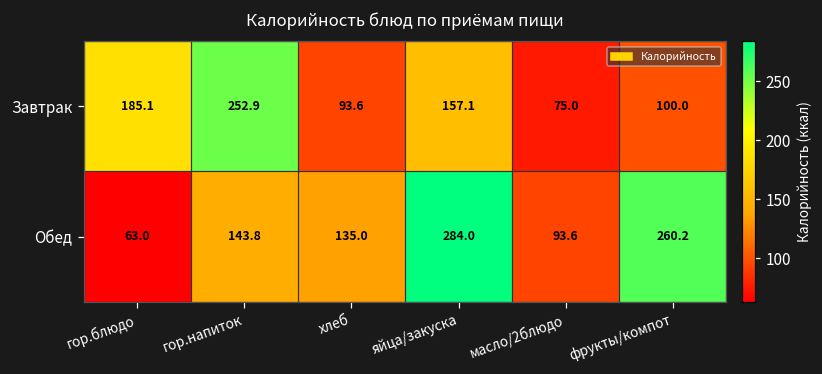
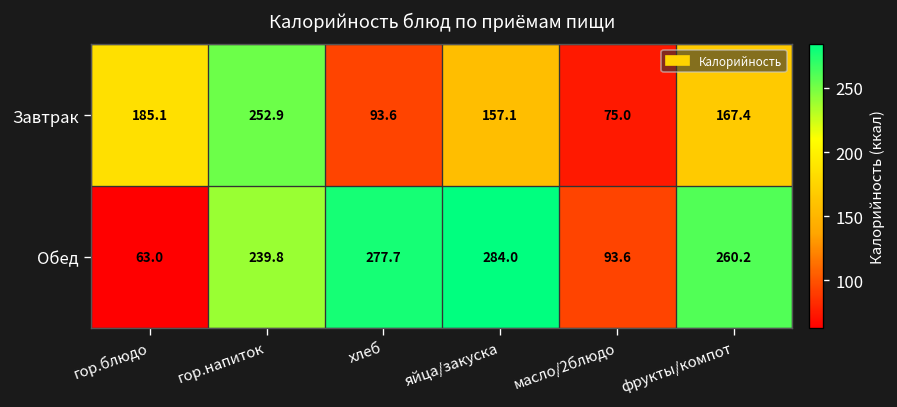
Завтрак, фрукты/компот: 100.0 -> 167.4
Обед, гор.напиток: 143.8 -> 239.8
Обед, хлеб: 135.0 -> 277.7
